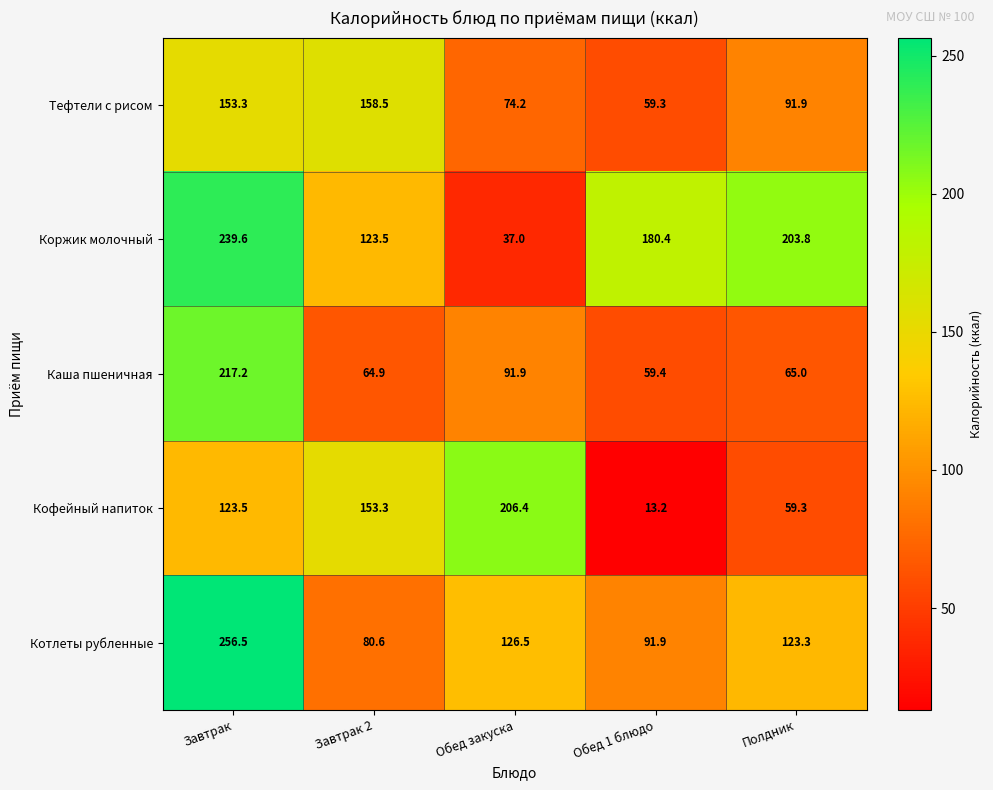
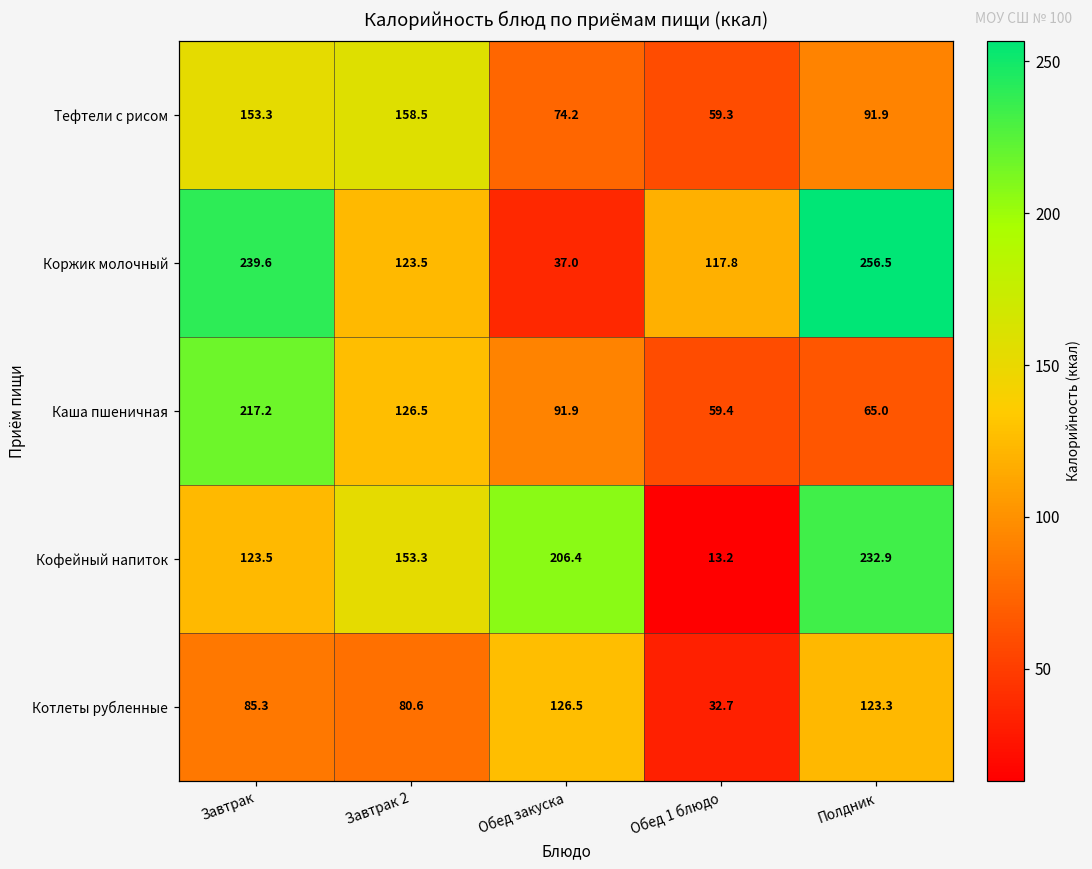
Коржик молочный, Обед 1 блюдо: 180.4 -> 117.8
Коржик молочный, Полдник: 203.8 -> 256.5
Каша пшеничная, Завтрак 2: 64.9 -> 126.5
Кофейный напиток, Полдник: 59.3 -> 232.9
Котлеты рубленные, Завтрак: 256.5 -> 85.3
Котлеты рубленные, Обед 1 блюдо: 91.9 -> 32.7
